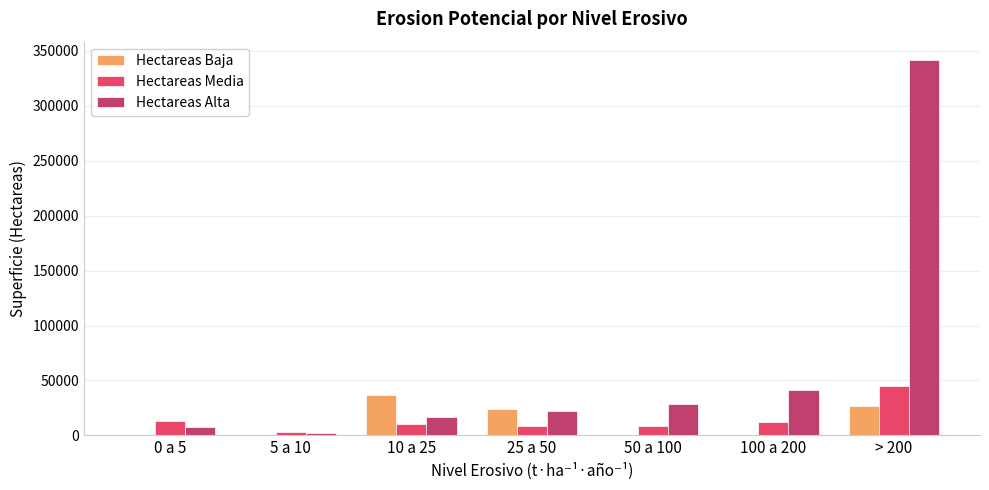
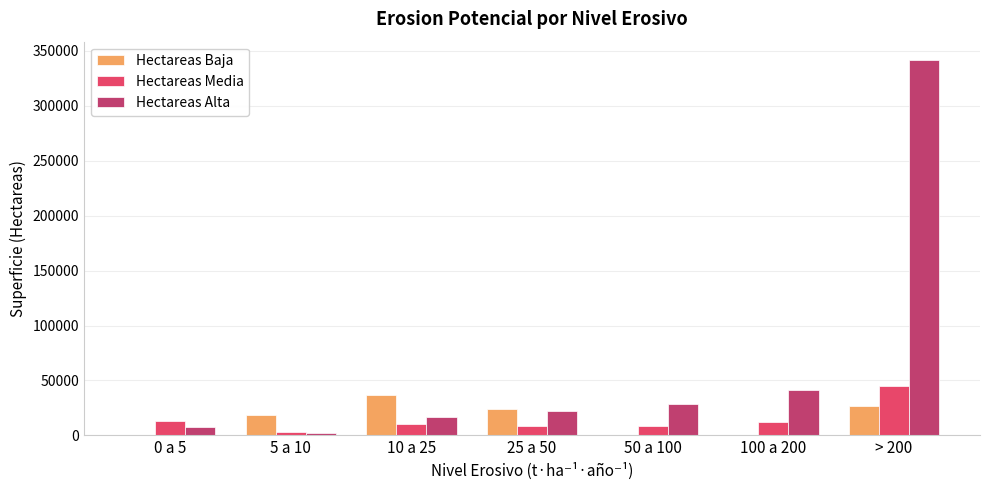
Hectareas Baja, 5 a 10: 0 -> 19000
